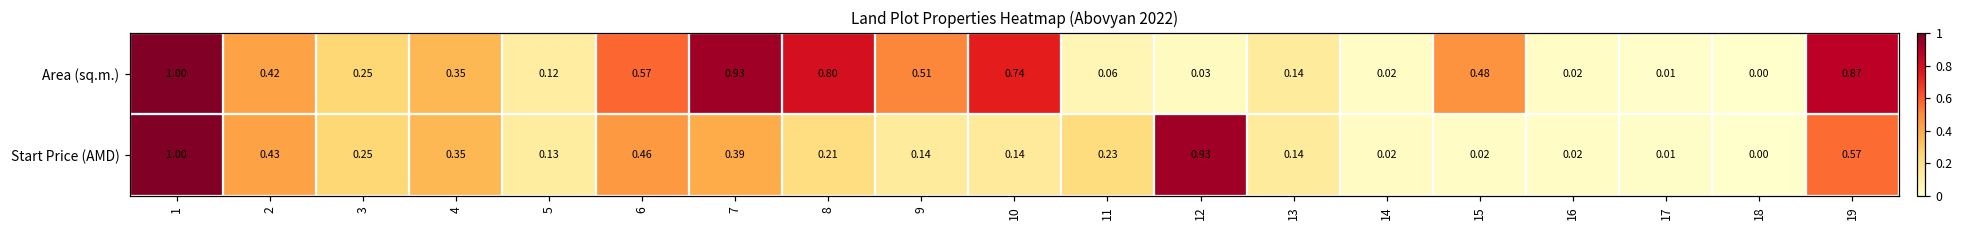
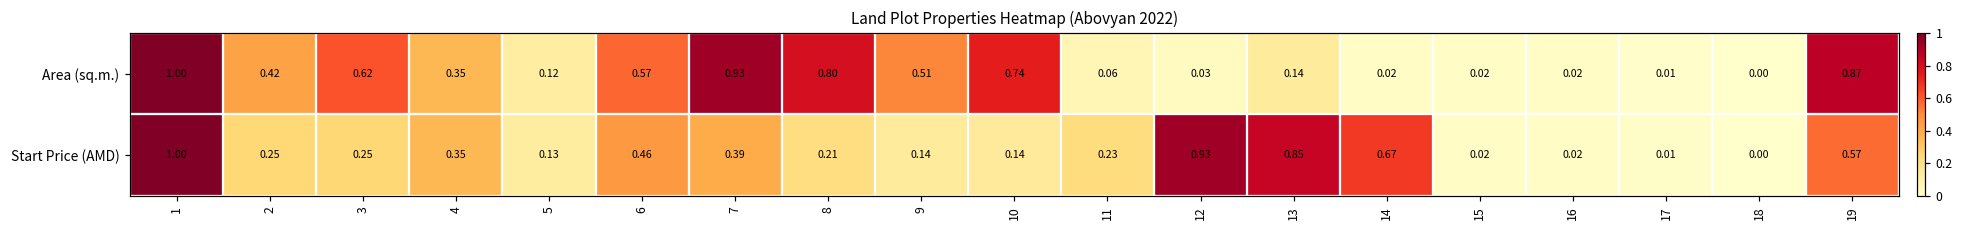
Area (sq.m.), 3: 0.25 -> 0.62
Area (sq.m.), 15: 0.48 -> 0.02
Start Price (AMD), 2: 0.43 -> 0.25
Start Price (AMD), 13: 0.14 -> 0.85
Start Price (AMD), 14: 0.02 -> 0.67
